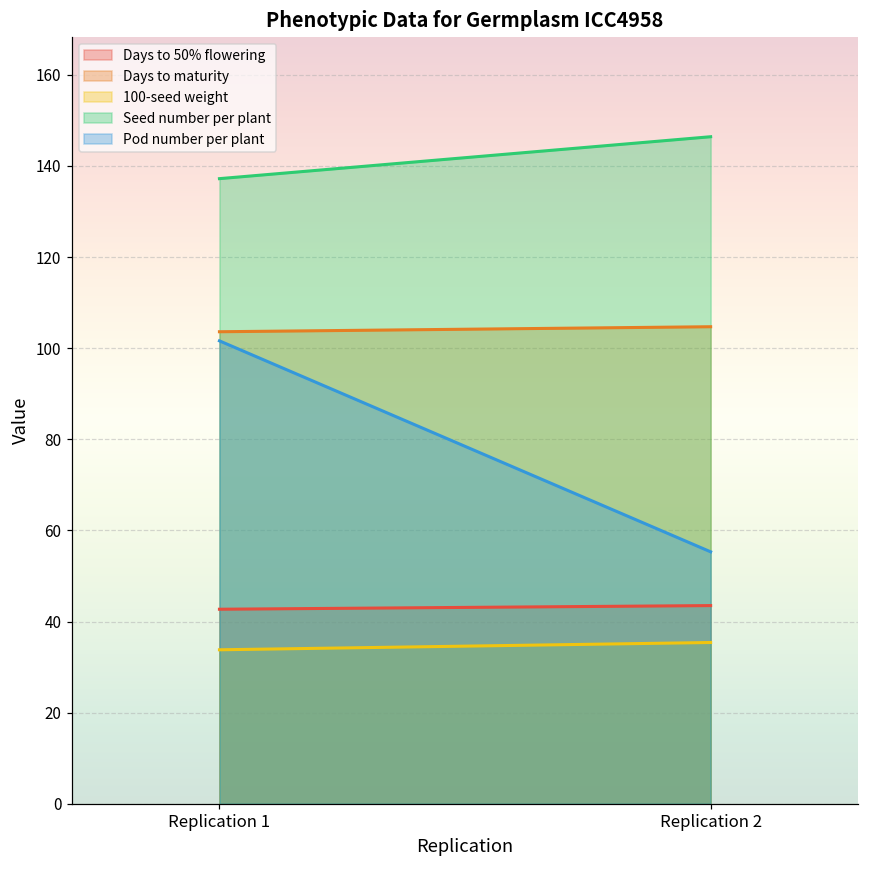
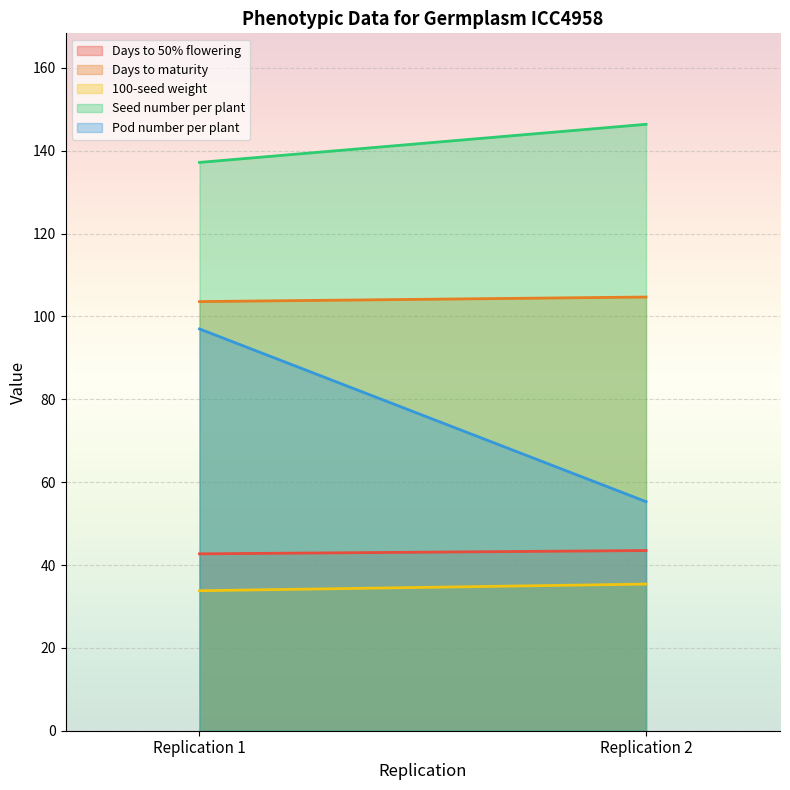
Pod number per plant, Replication 1: 102 -> 97
